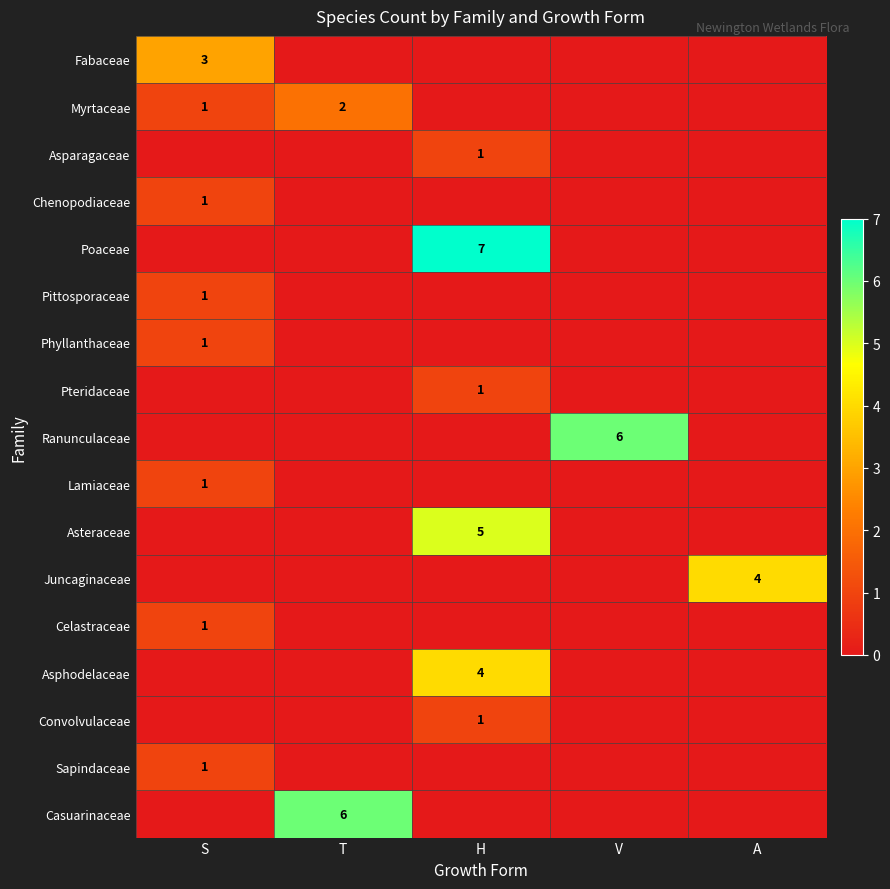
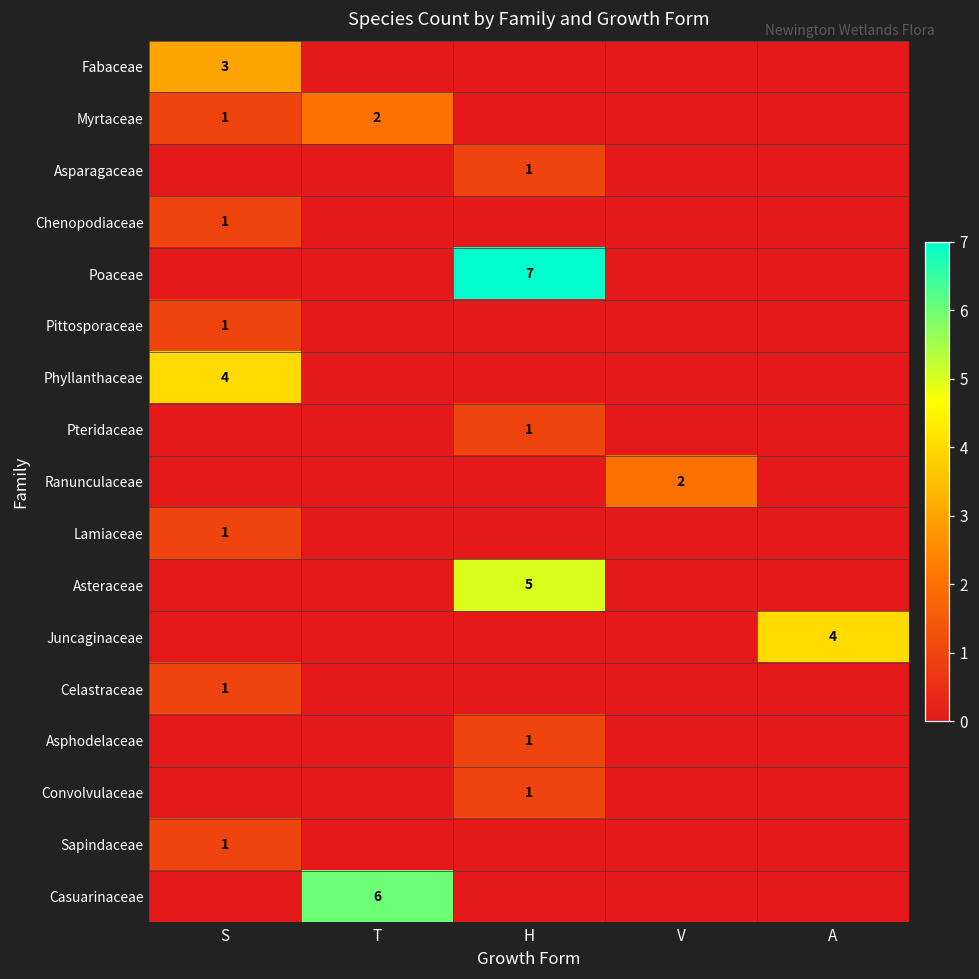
Phyllanthaceae, S: 1 -> 4
Ranunculaceae, V: 6 -> 2
Asphodelaceae, H: 4 -> 1
